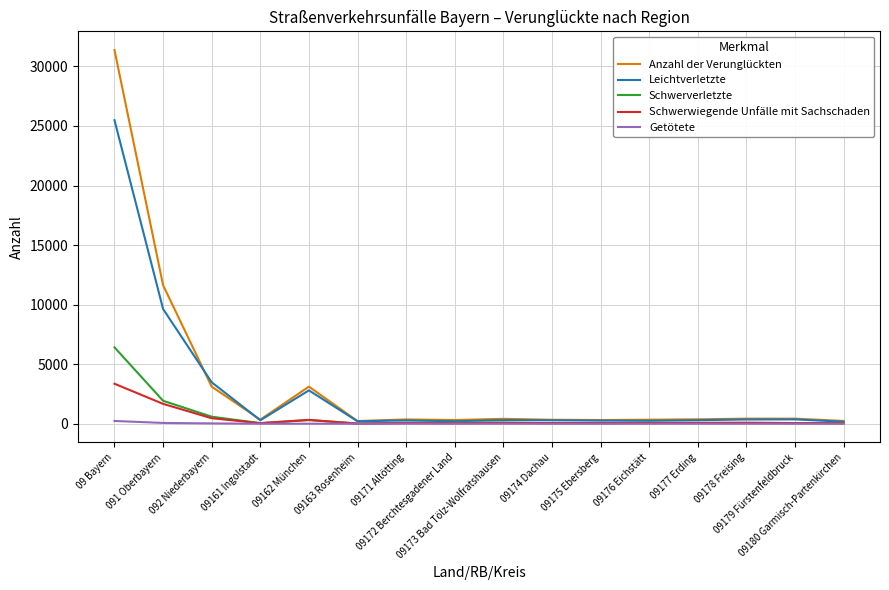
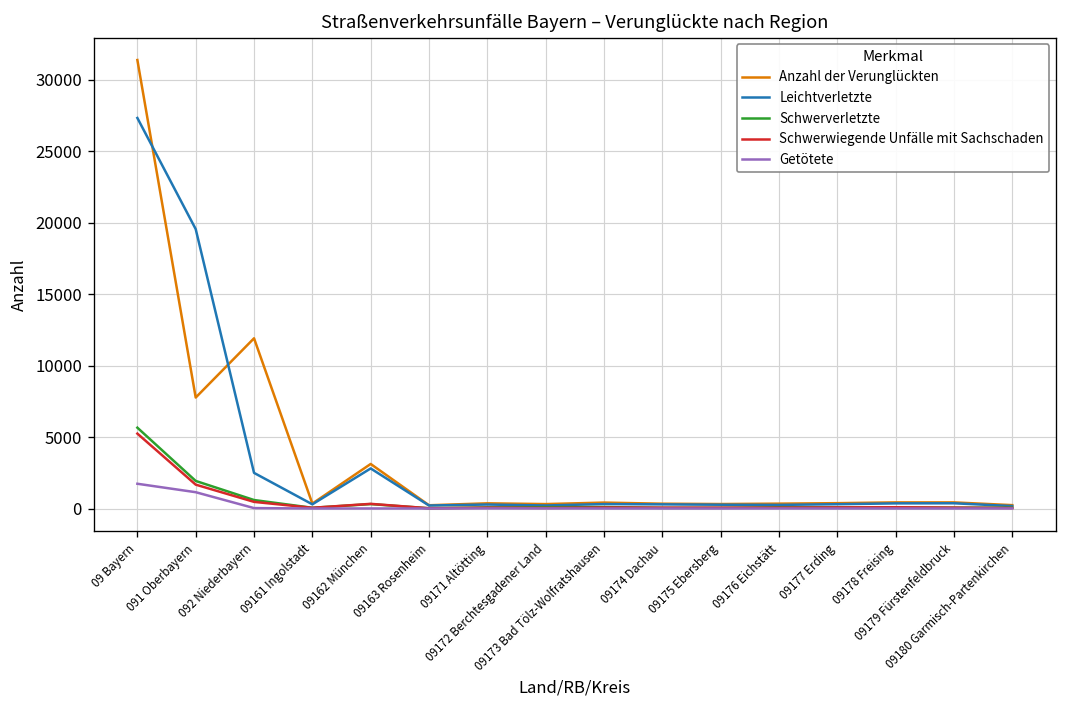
Leichtverletzte, 09 Bayern: 25500 -> 27300
Schwerverletzte, 09 Bayern: 6400 -> 5700
Schwerwiegende Unfälle mit Sachschaden, 09 Bayern: 3400 -> 5200
Getötete, 09 Bayern: 200 -> 1700
Anzahl der Verunglückten, 091 Oberbayern: 11600 -> 7800
Leichtverletzte, 091 Oberbayern: 9600 -> 19500
Getötete, 091 Oberbayern: 100 -> 1100
Anzahl der Verunglückten, 092 Niederbayern: 3100 -> 11900
Leichtverletzte, 092 Niederbayern: 3500 -> 2500
